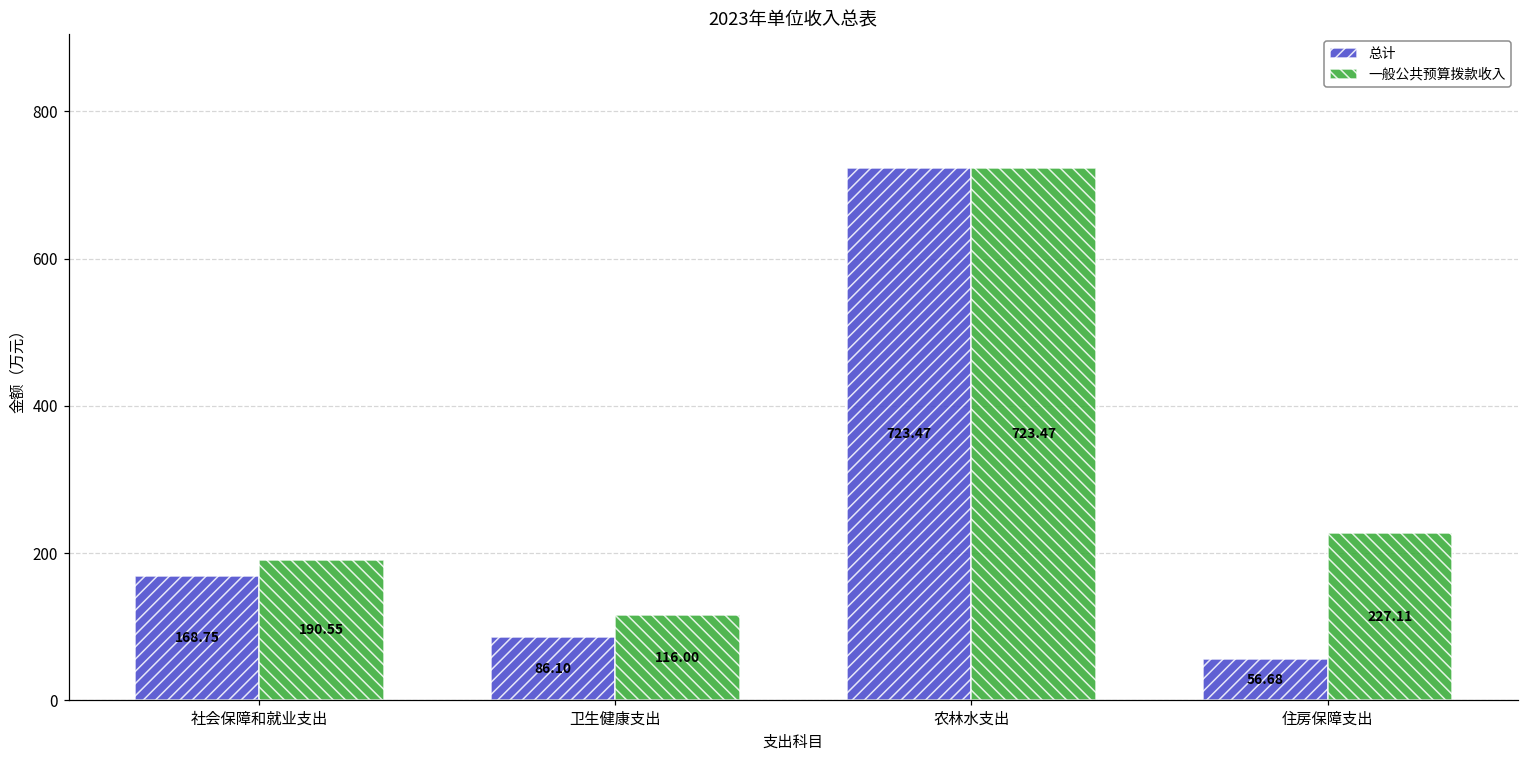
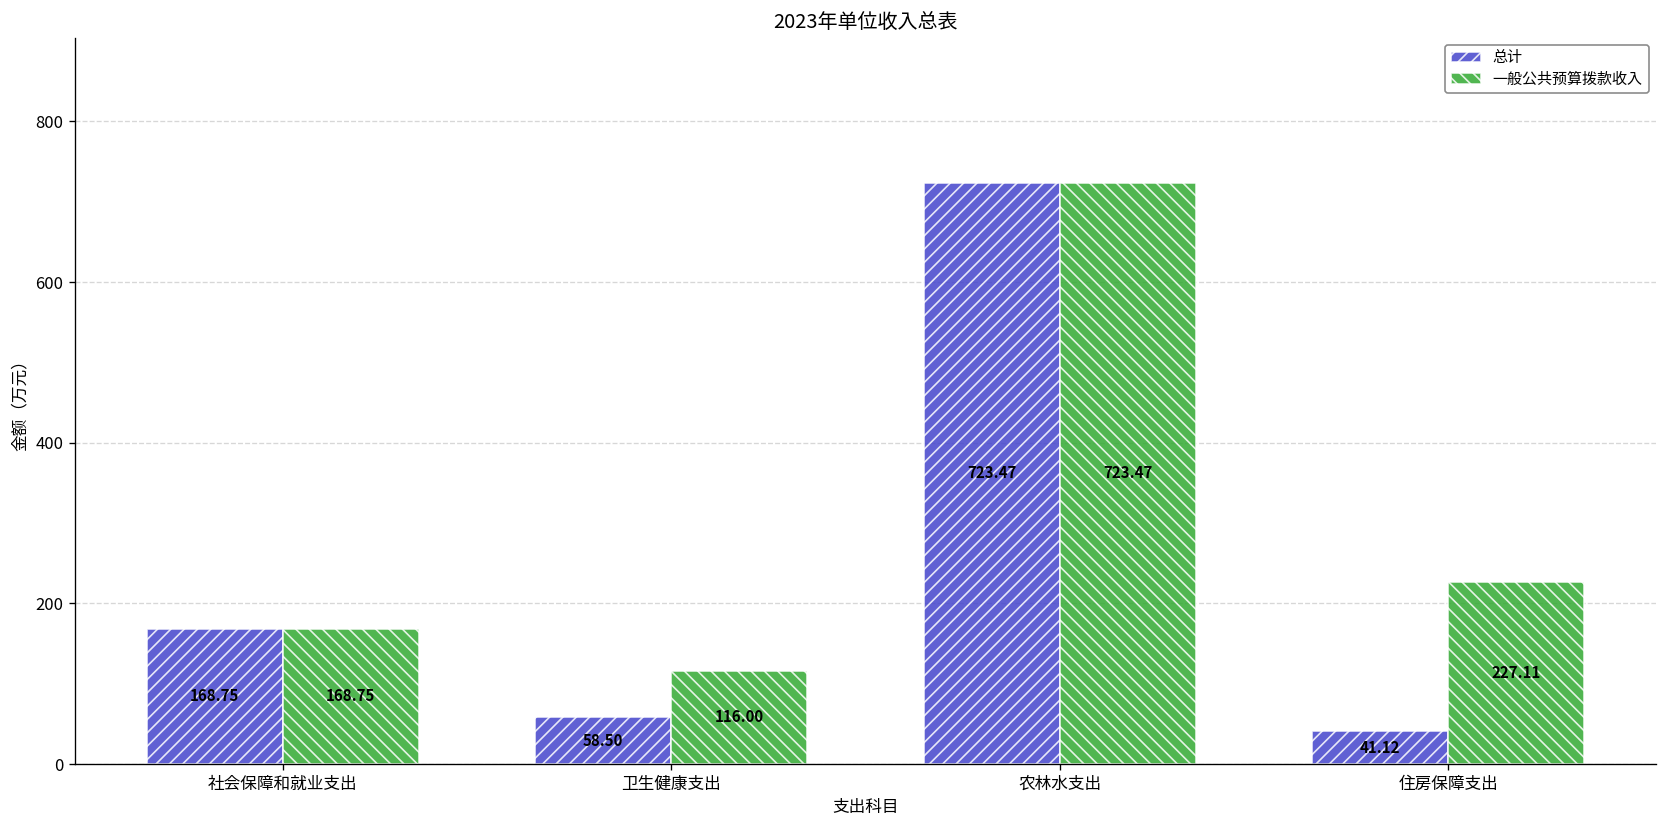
一般公共预算拨款收入, 社会保障和就业支出: 190.55 -> 168.75
总计, 卫生健康支出: 86.10 -> 58.50
总计, 住房保障支出: 56.68 -> 41.12
